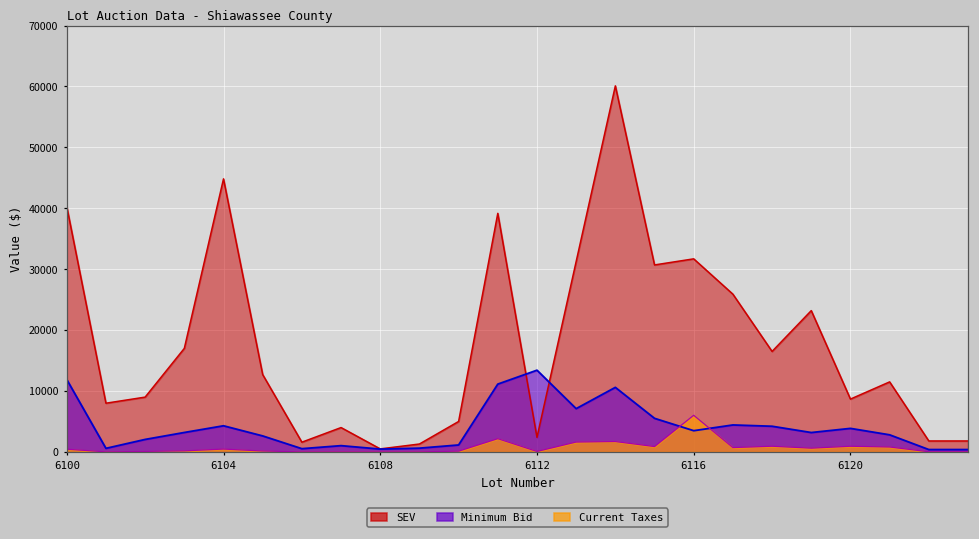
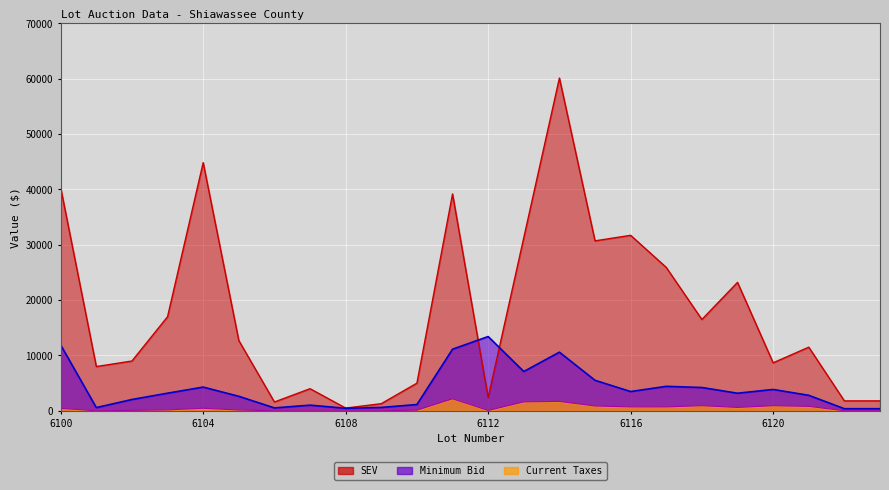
Current Taxes, 6116: 6000 -> 1000
